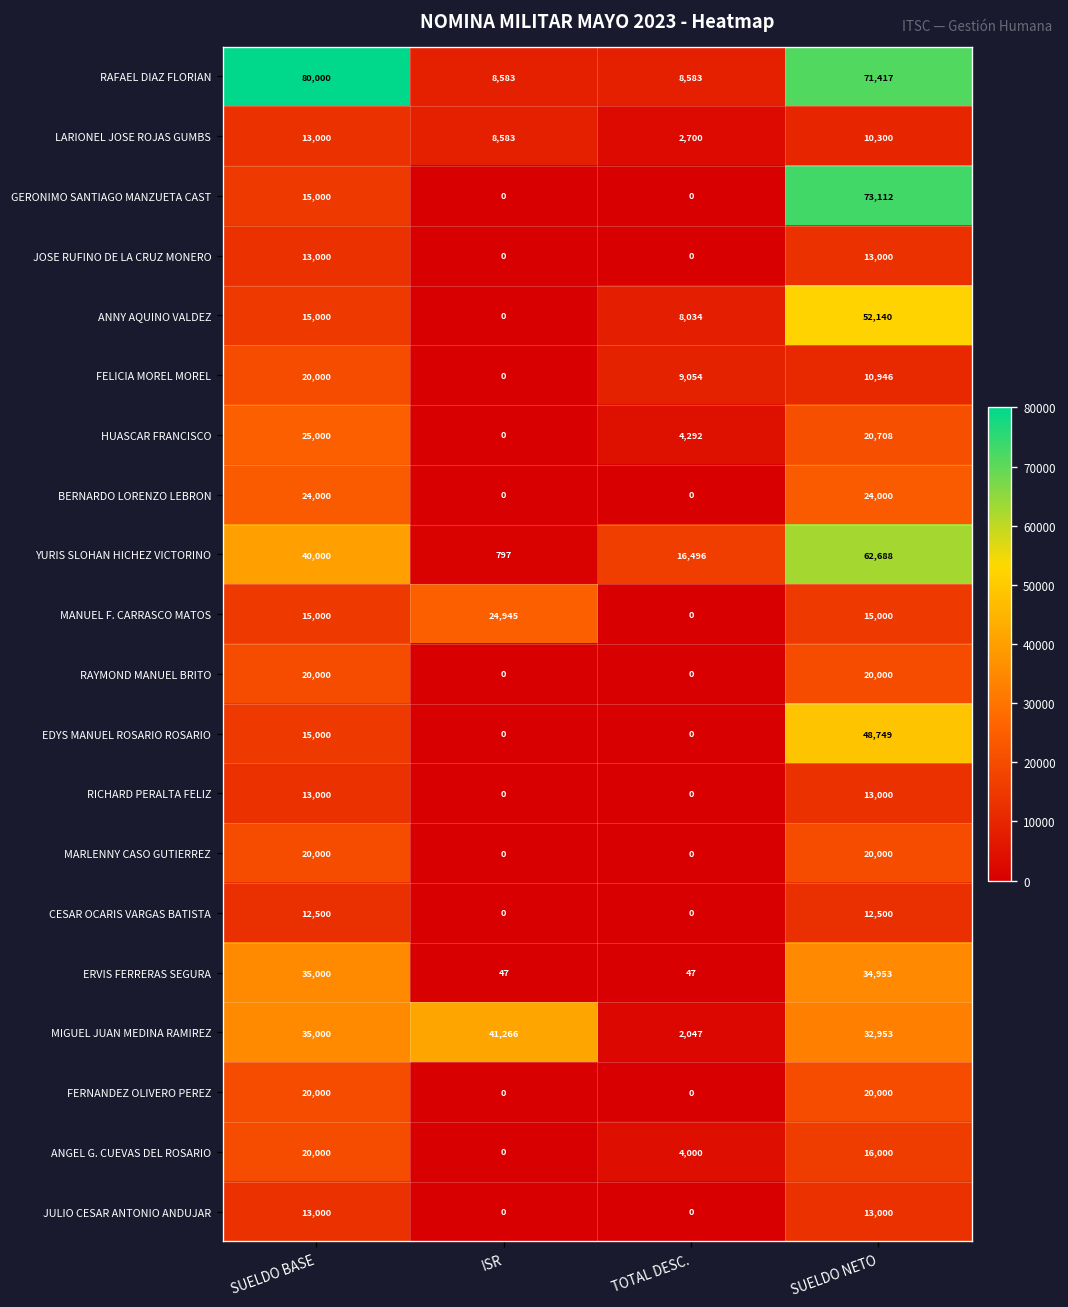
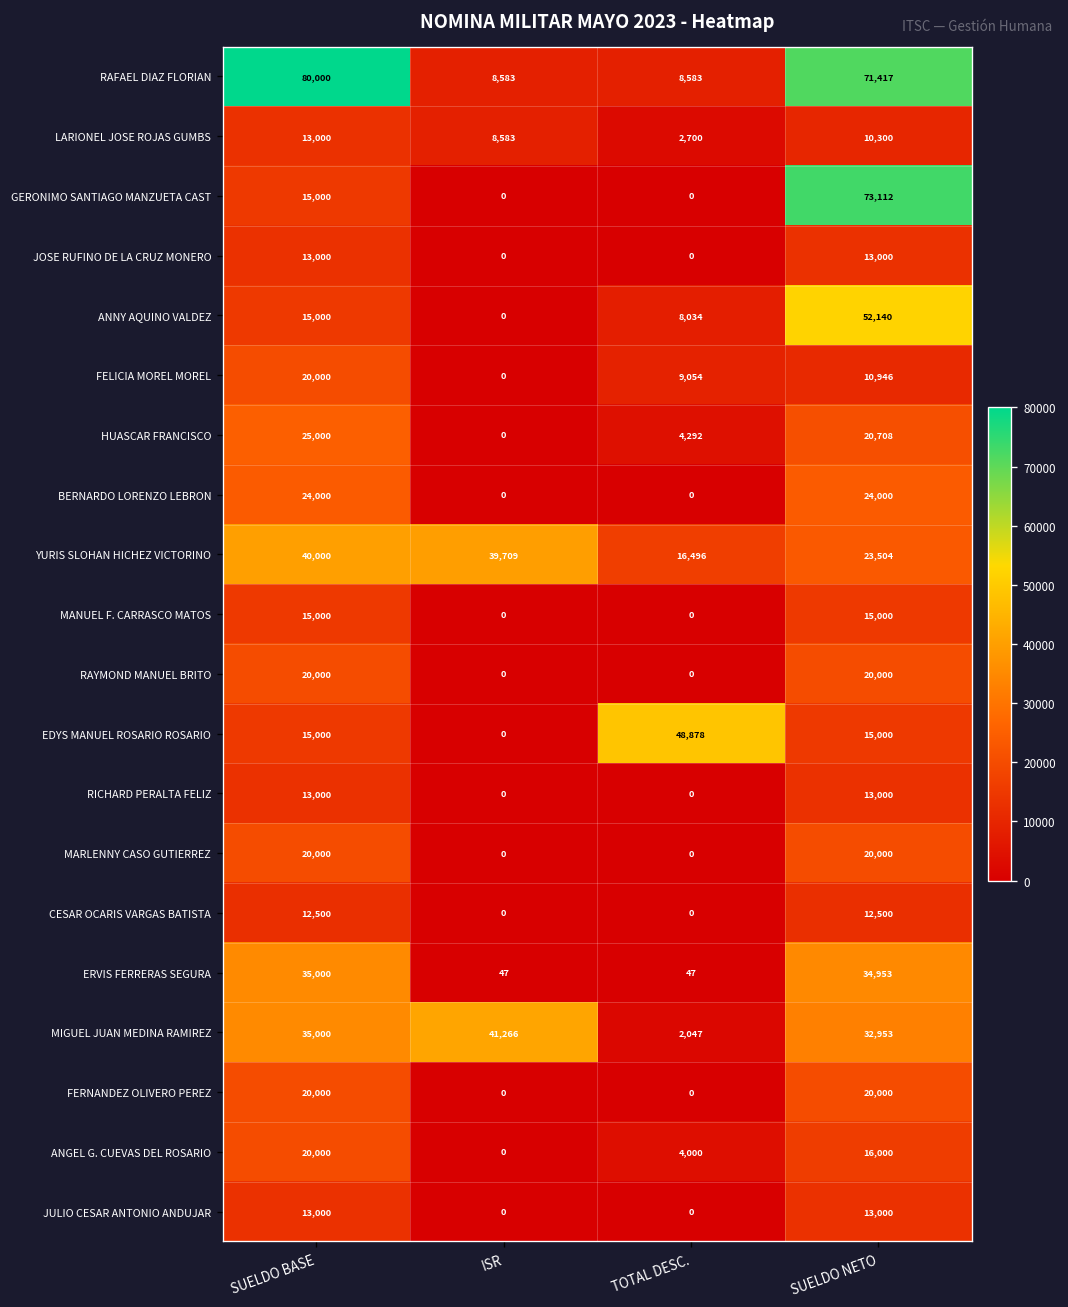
YURIS SLOHAN HICHEZ VICTORINO, ISR: 797 -> 39,709
YURIS SLOHAN HICHEZ VICTORINO, SUELDO NETO: 62,688 -> 23,504
MANUEL F. CARRASCO MATOS, ISR: 24,945 -> 0
EDYS MANUEL ROSARIO ROSARIO, TOTAL DESC.: 0 -> 48,878
EDYS MANUEL ROSARIO ROSARIO, SUELDO NETO: 48,749 -> 15,000
